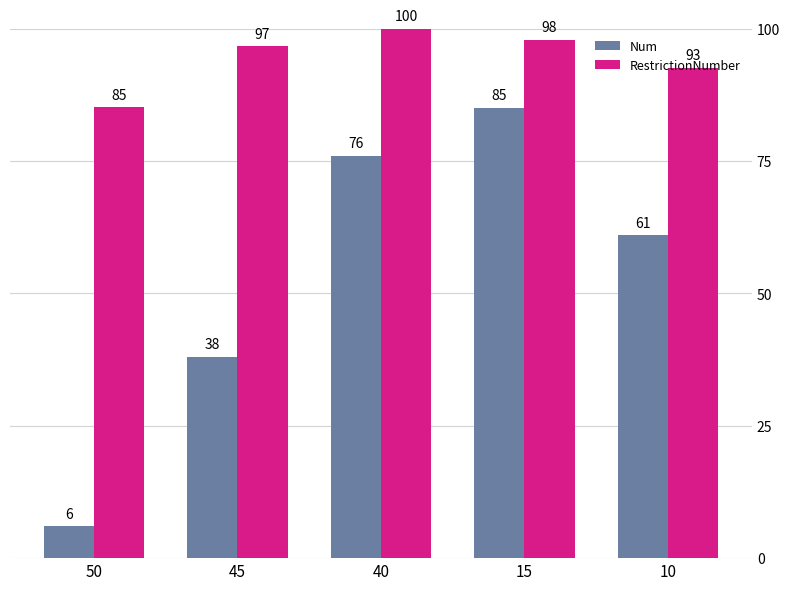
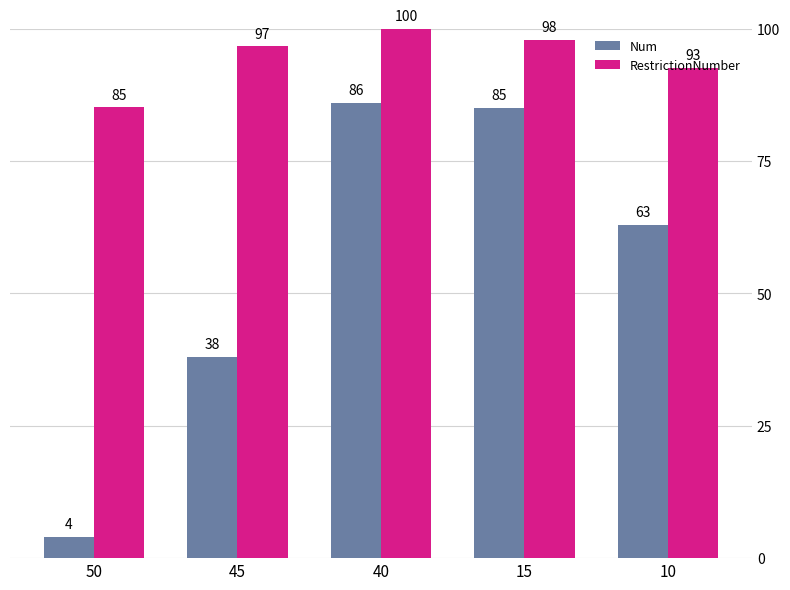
Num, 50: 6 -> 4
Num, 40: 76 -> 86
Num, 10: 61 -> 63
